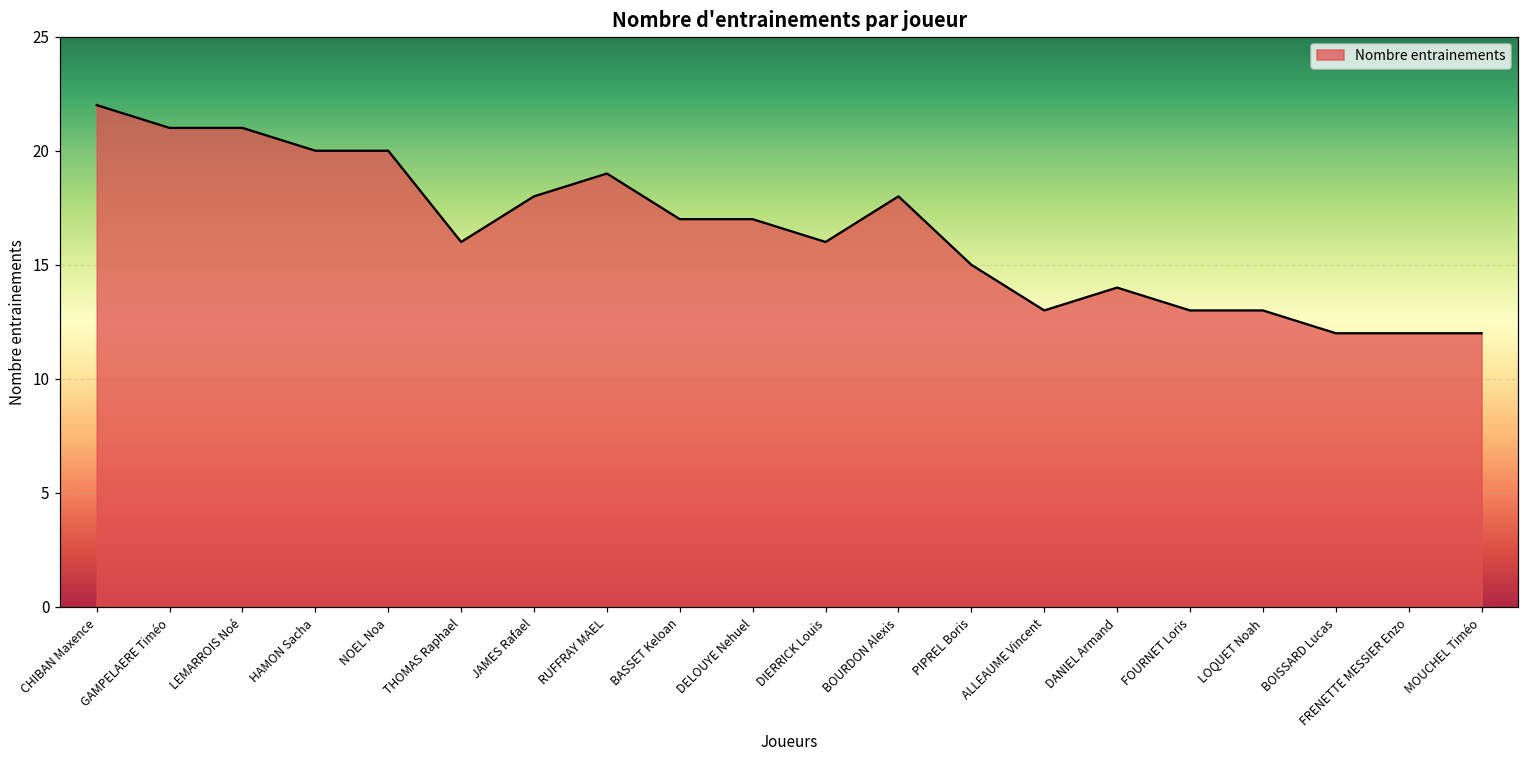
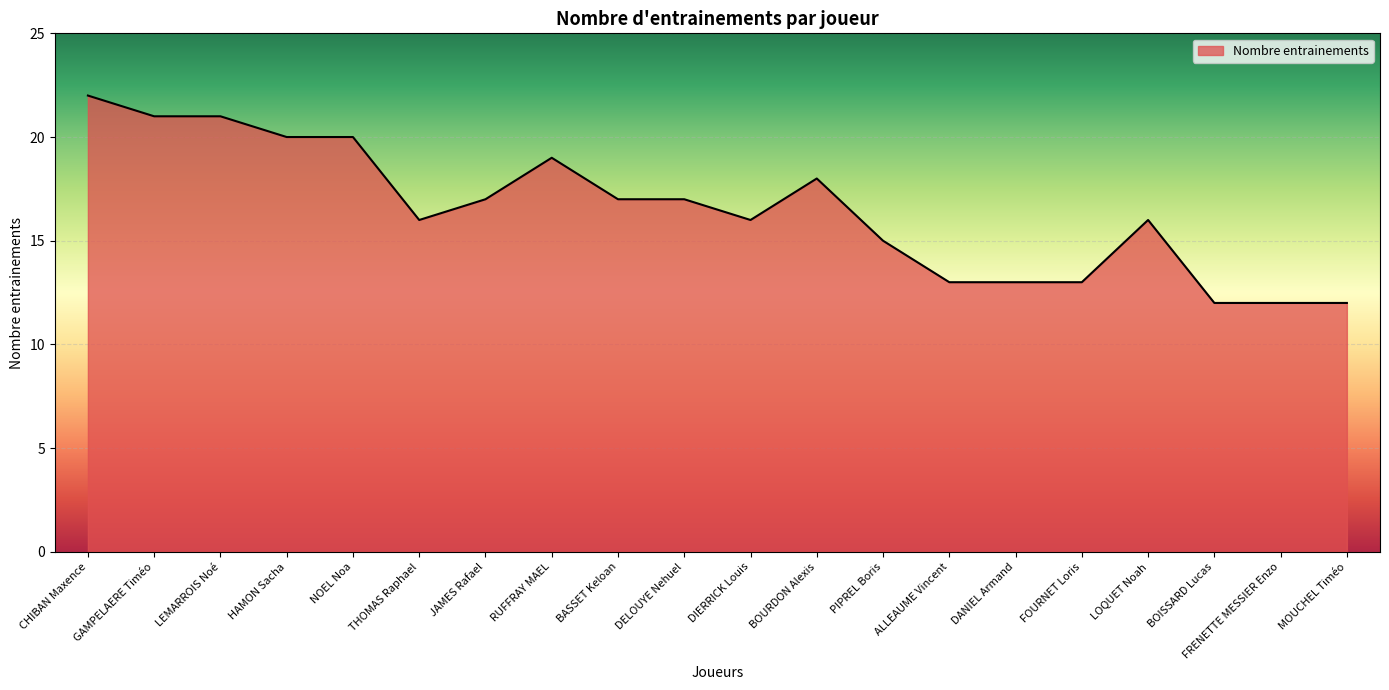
JAMES Rafael: 18 -> 17
DANIEL Armand: 14 -> 13
LOQUET Noah: 13 -> 16
